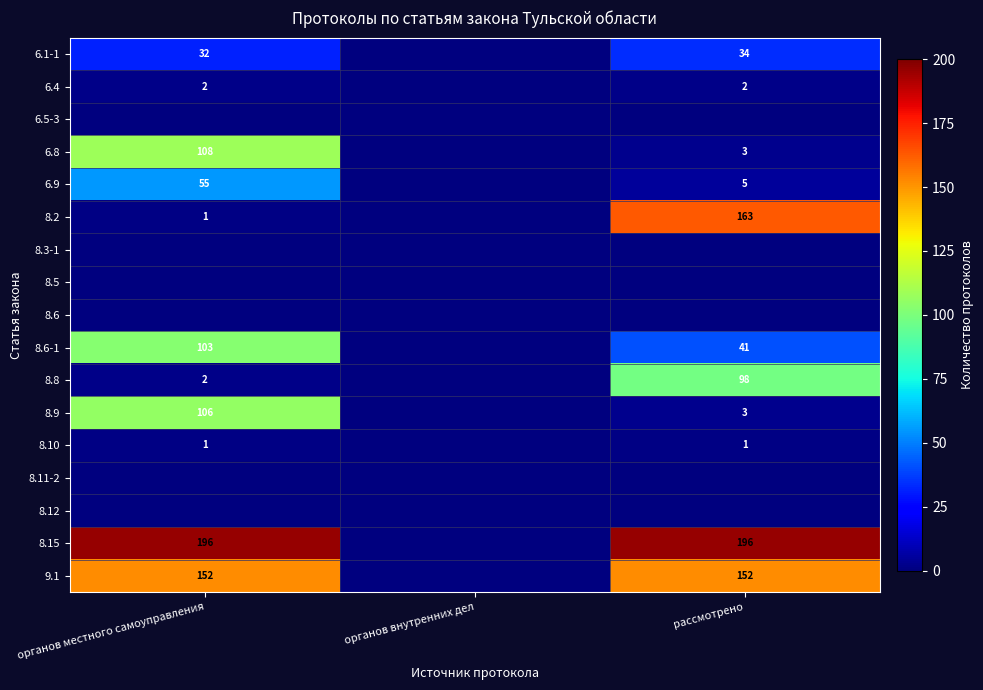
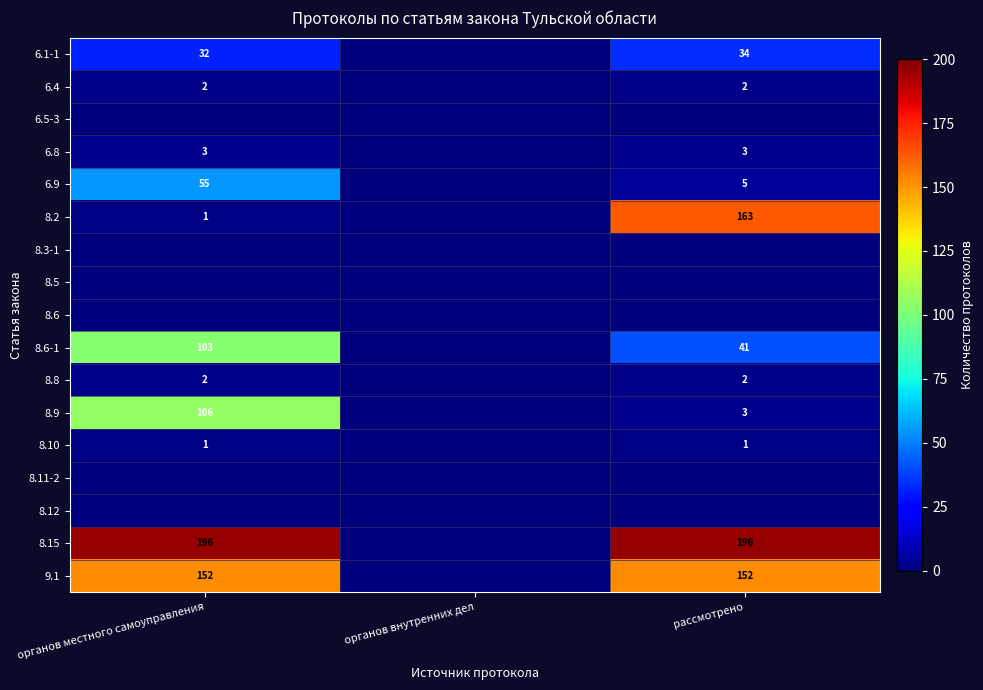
6.8, органов местного самоуправления: 108 -> 3
8.8, рассмотрено: 98 -> 2
